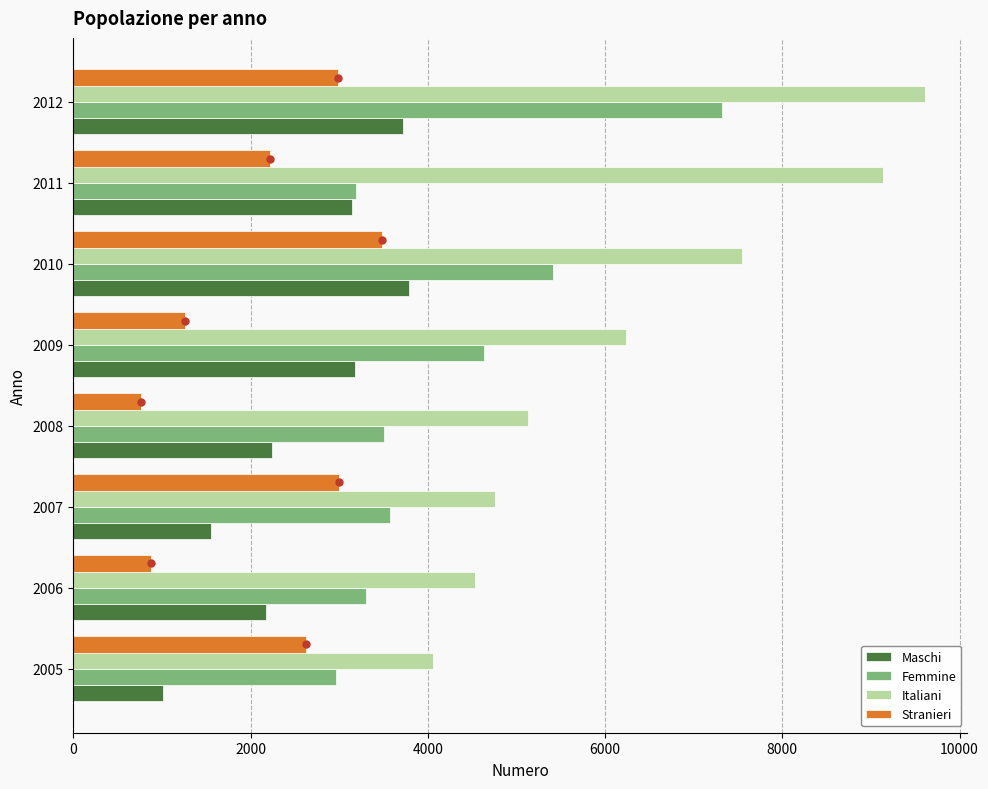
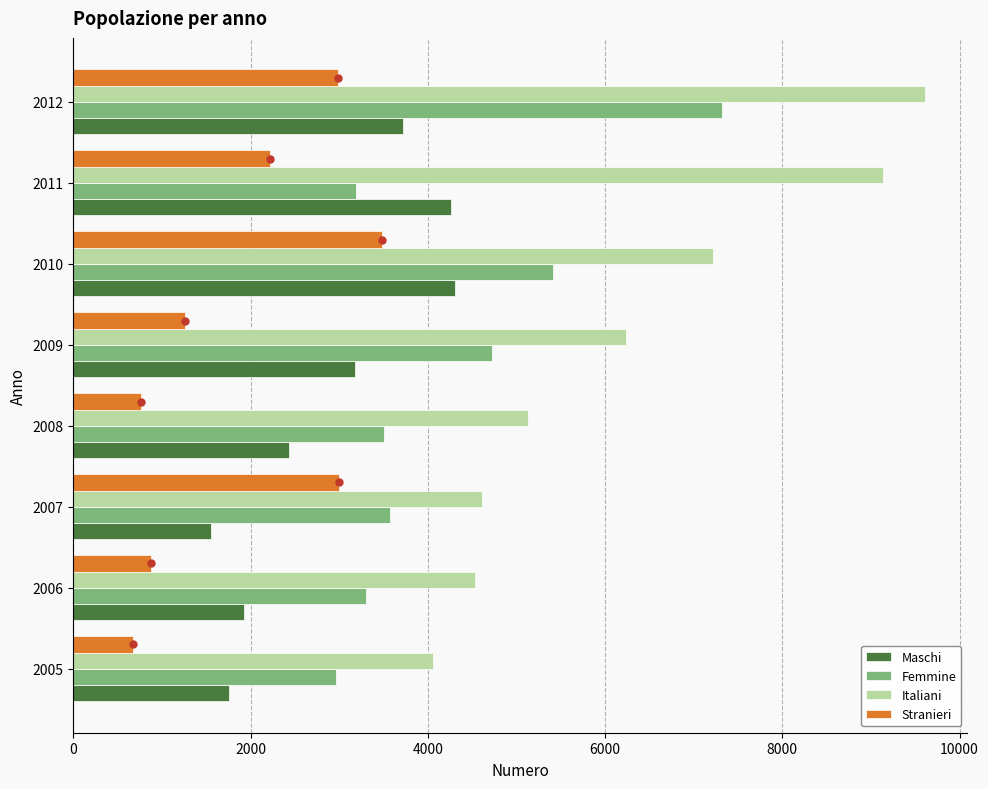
Maschi, 2011: 3100 -> 4300
Italiani, 2010: 7500 -> 7200
Maschi, 2010: 3800 -> 4300
Femmine, 2009: 4600 -> 4700
Maschi, 2008: 2200 -> 2400
Italiani, 2007: 4800 -> 4600
Maschi, 2006: 2200 -> 1900
Stranieri, 2005: 2600 -> 700
Maschi, 2005: 1000 -> 1800
